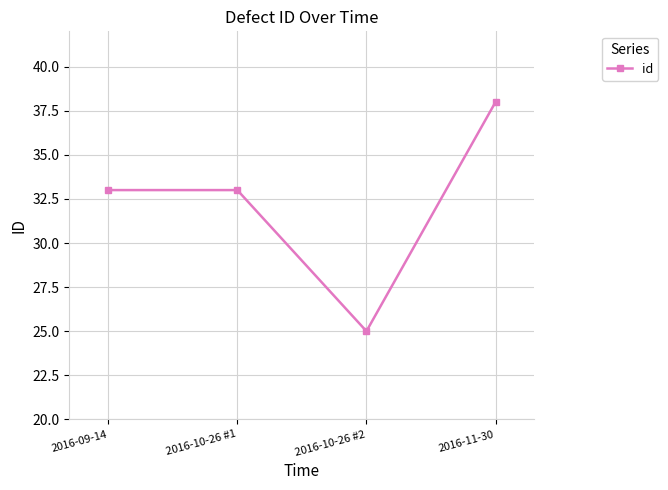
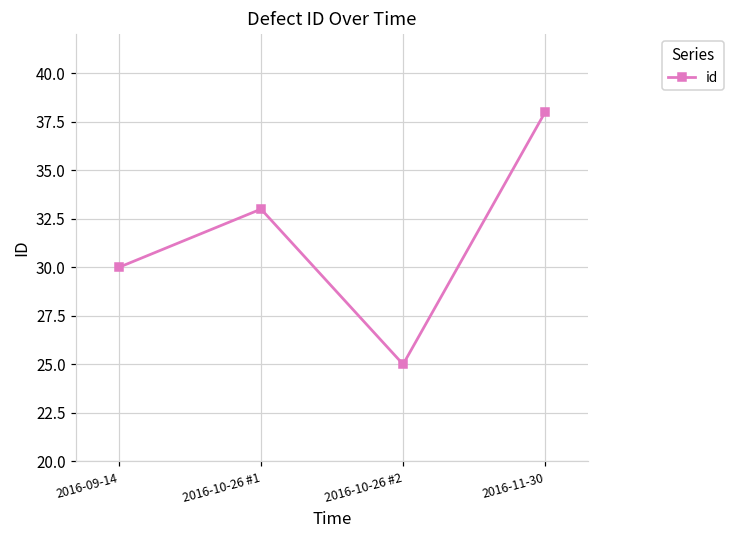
2016-09-14: 33 -> 30
